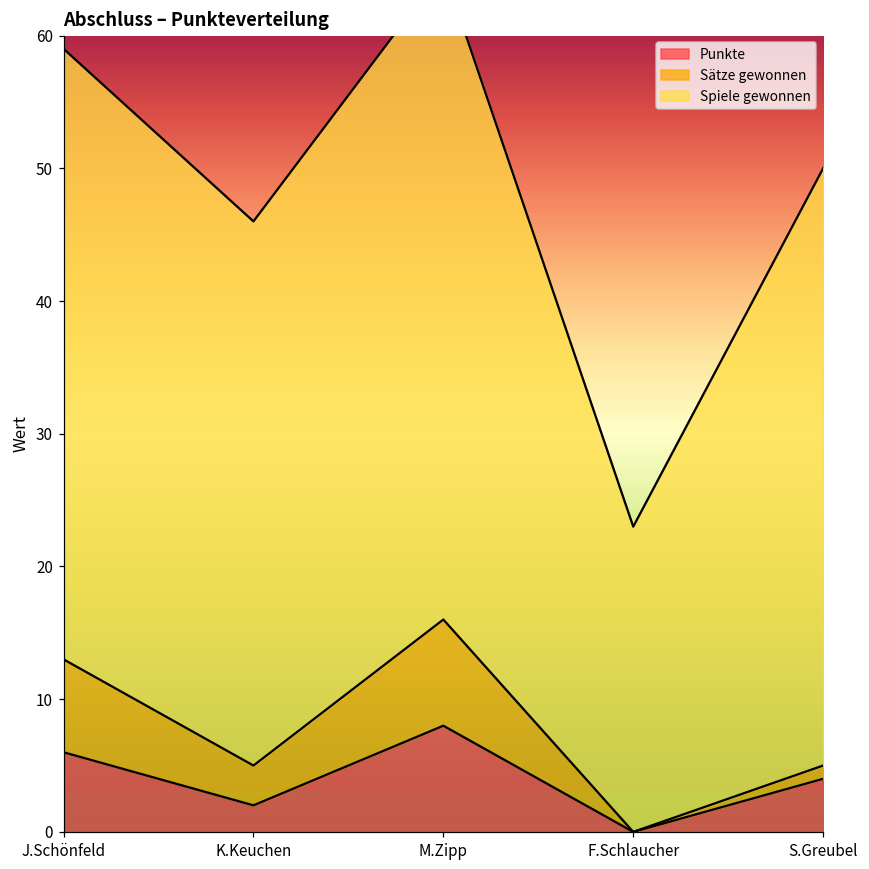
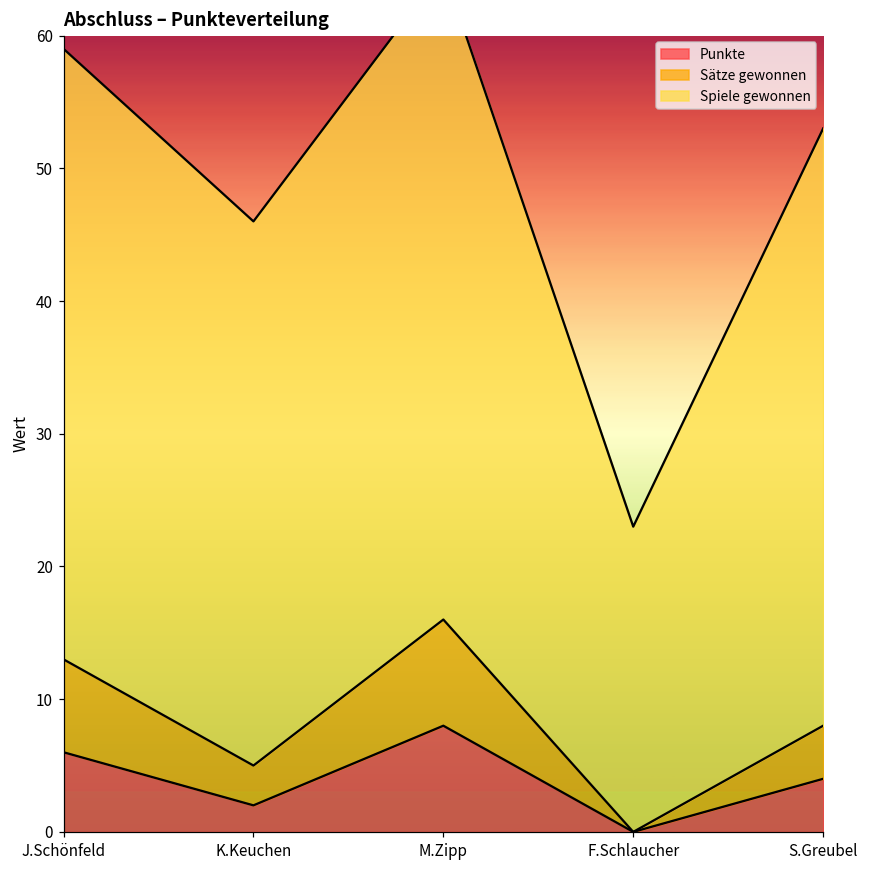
Sätze gewonnen, S.Greubel: 1 -> 4
